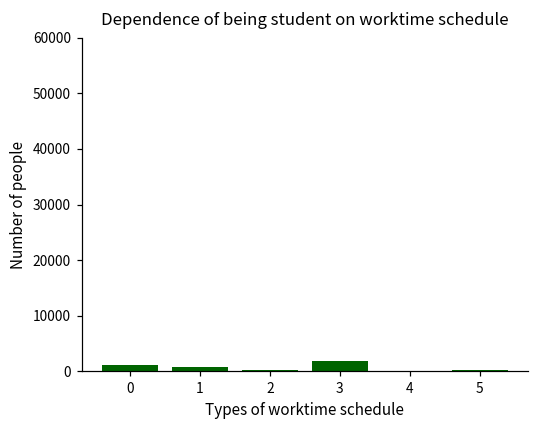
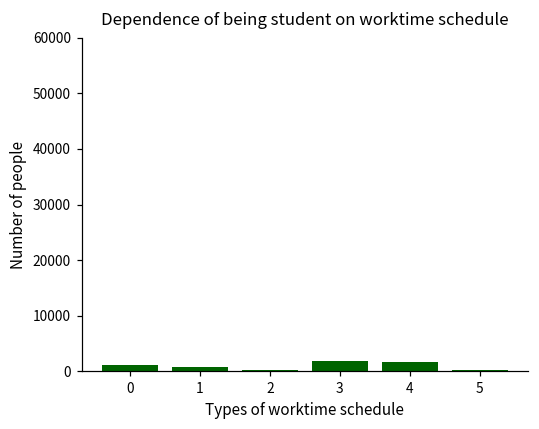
4: 0 -> 2000
